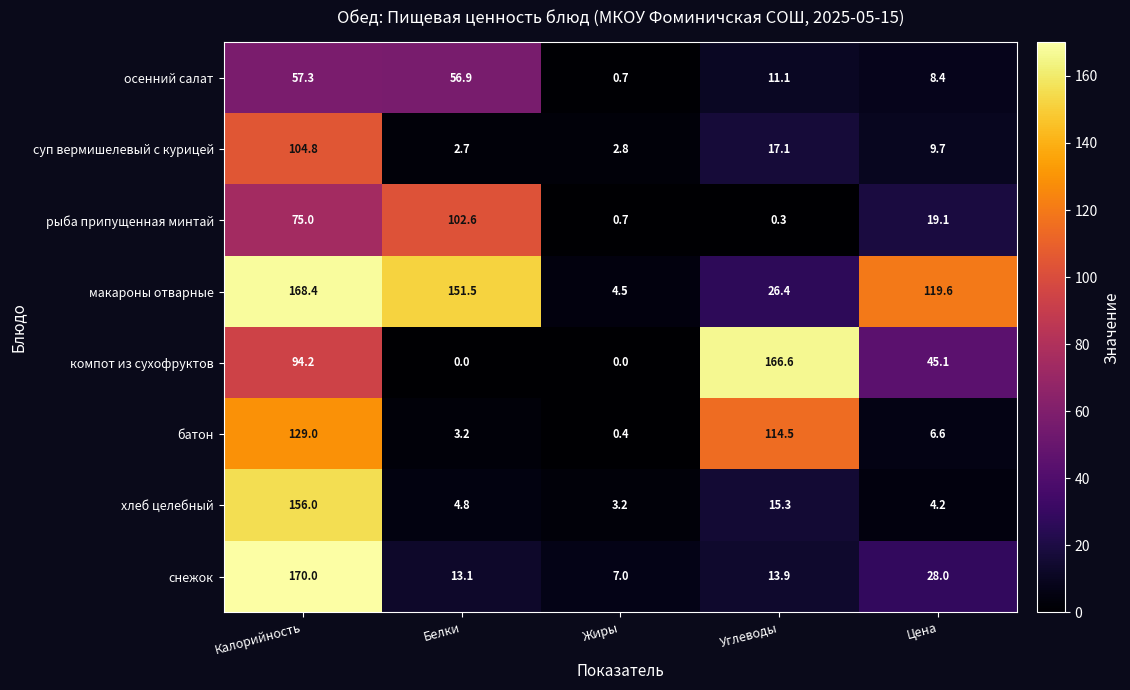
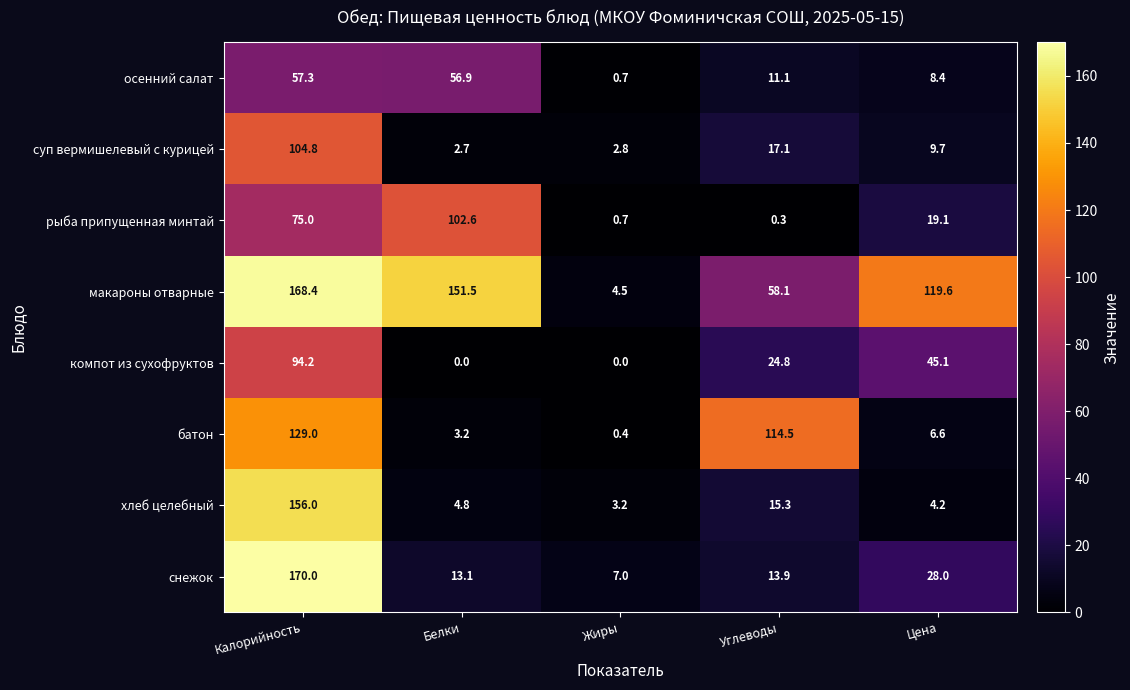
макароны отварные, Углеводы: 26.4 -> 58.1
компот из сухофруктов, Углеводы: 166.6 -> 24.8
